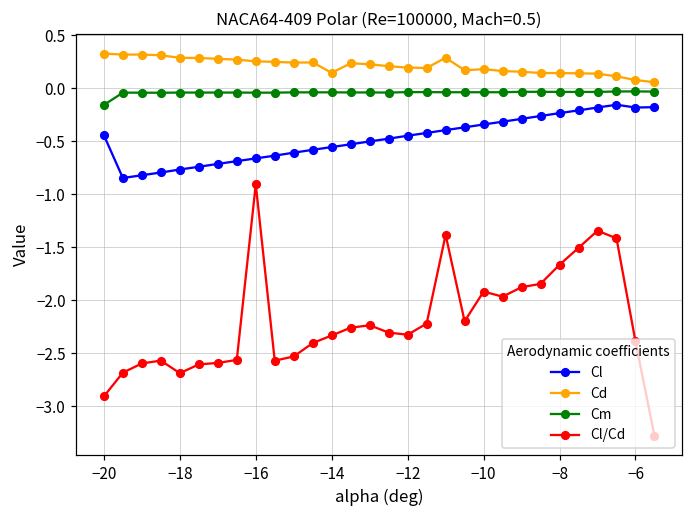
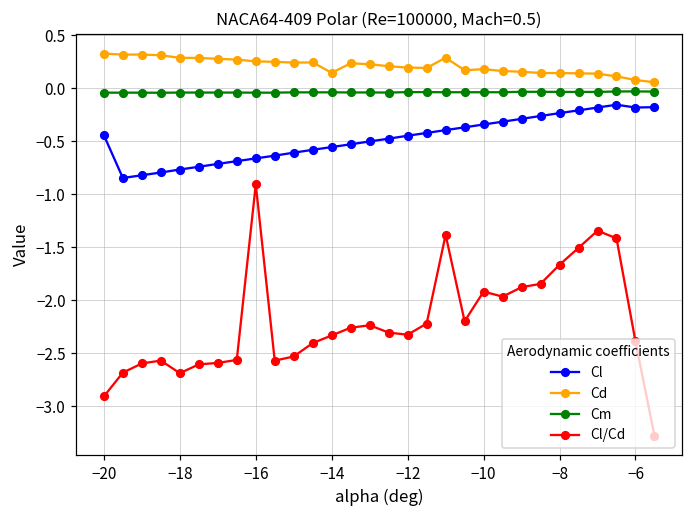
Cm, −20: -0.2 -> 0.0
